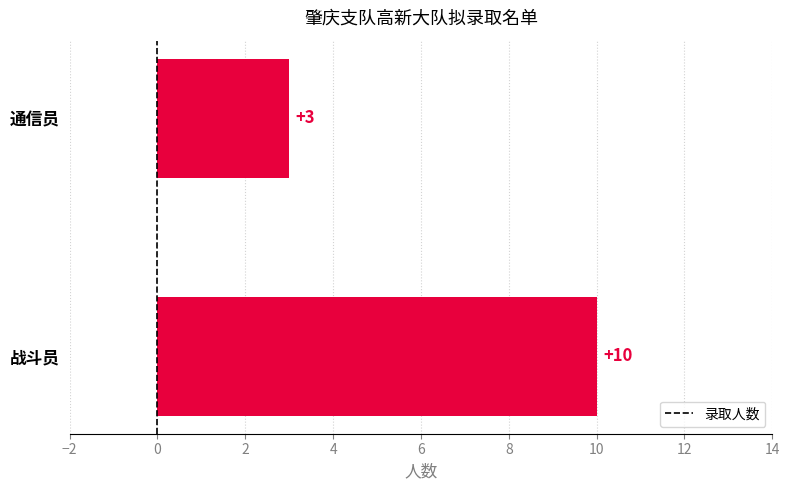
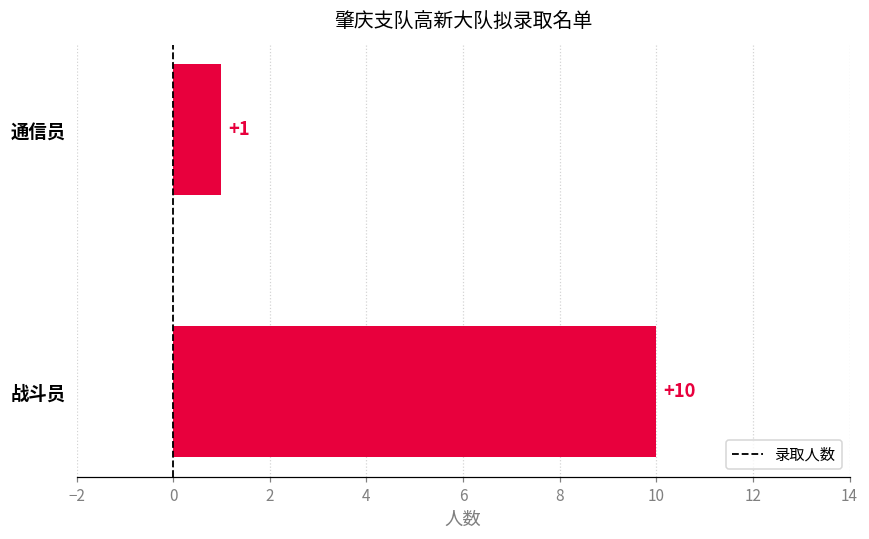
通信员: +3 -> +1
